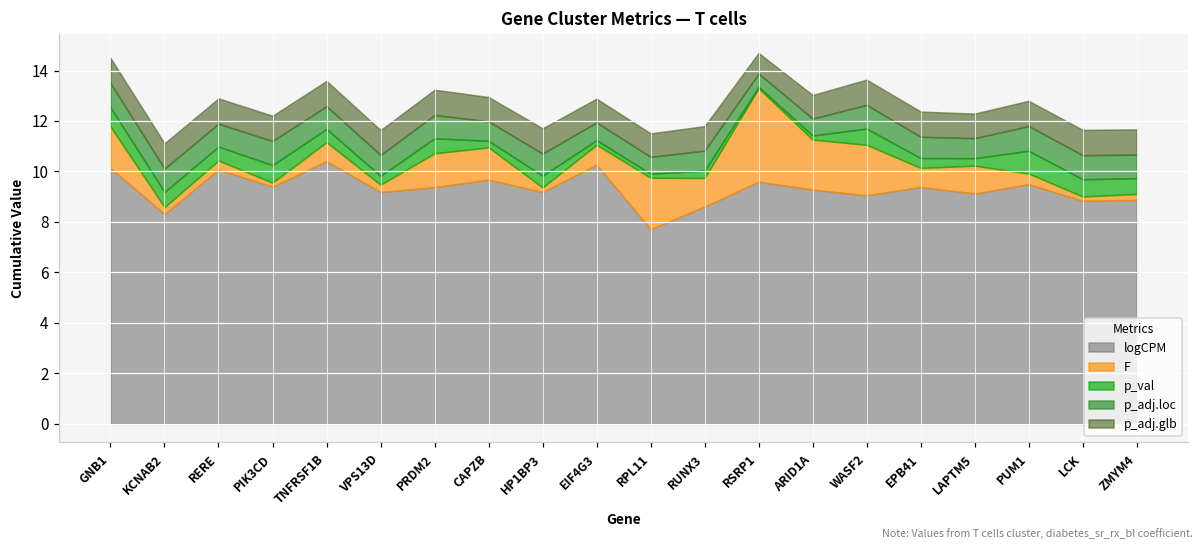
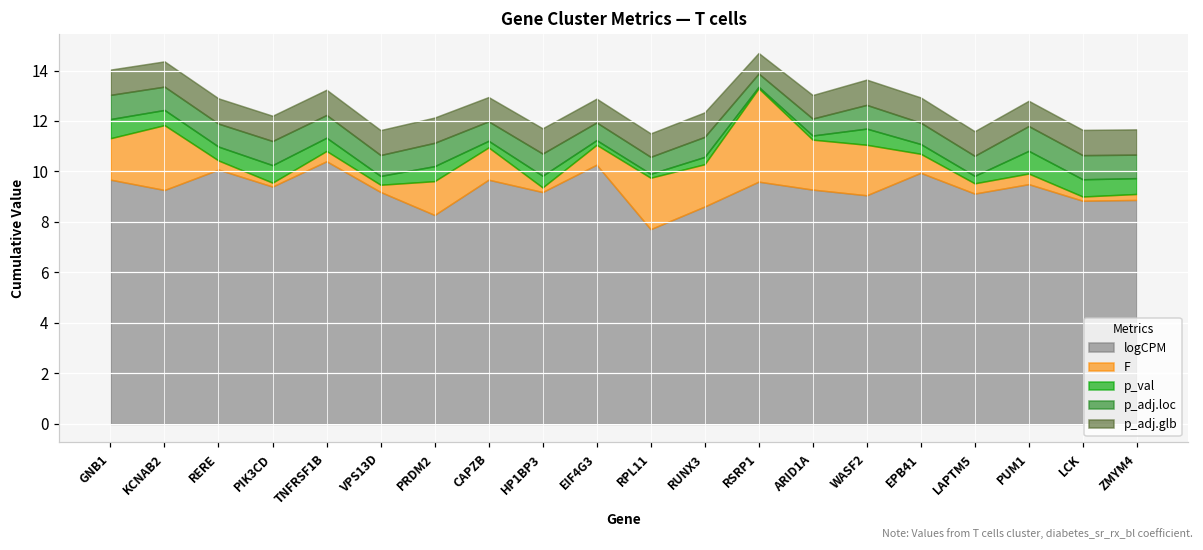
logCPM, GNB1: 10.1 -> 9.7
logCPM, KCNAB2: 8.3 -> 9.3
F, KCNAB2: 0.3 -> 2.6
F, TNFRSF1B: 0.8 -> 0.4
logCPM, PRDM2: 9.4 -> 8.3
F, RUNX3: 1.1 -> 1.7
logCPM, EPB41: 9.4 -> 9.9
F, LAPTM5: 1.1 -> 0.4
